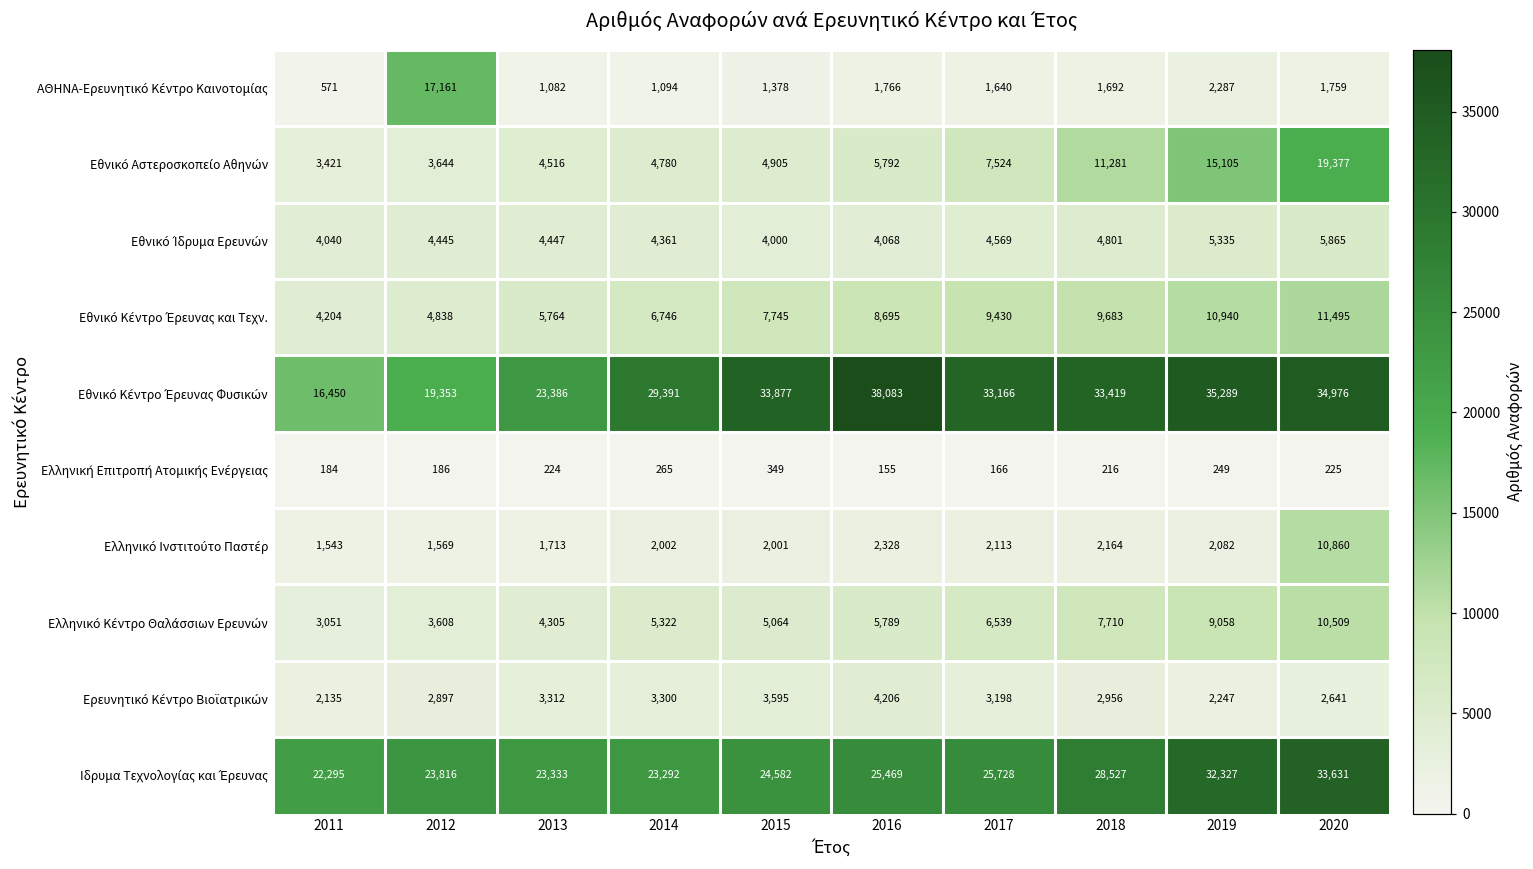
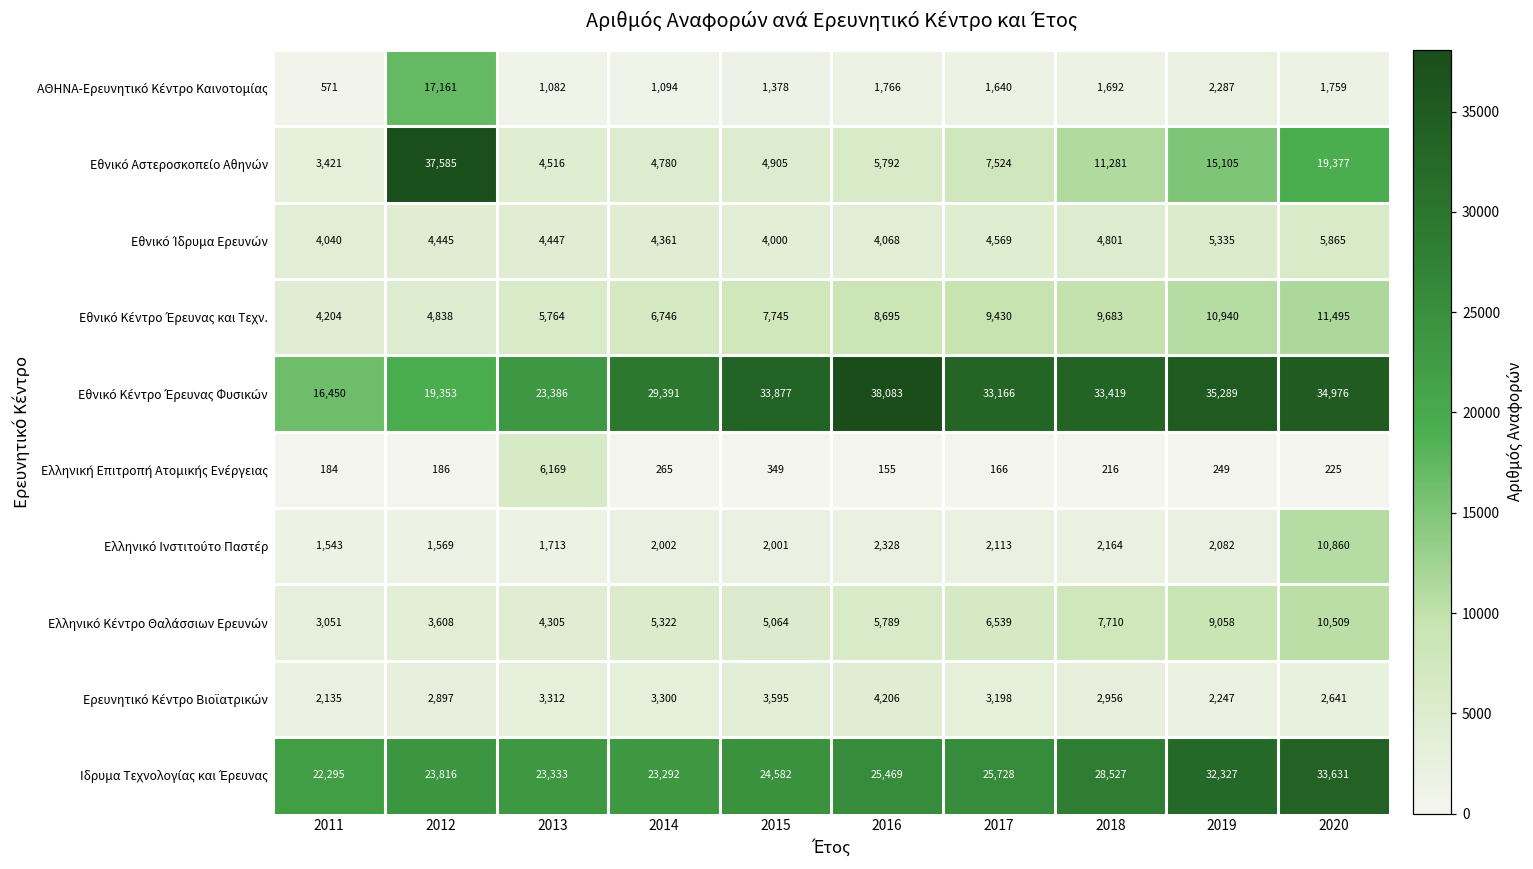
Εθνικό Αστεροσκοπείο Αθηνών, 2012: 3,644 -> 37,585
Ελληνική Επιτροπή Ατομικής Ενέργειας, 2013: 224 -> 6,169
